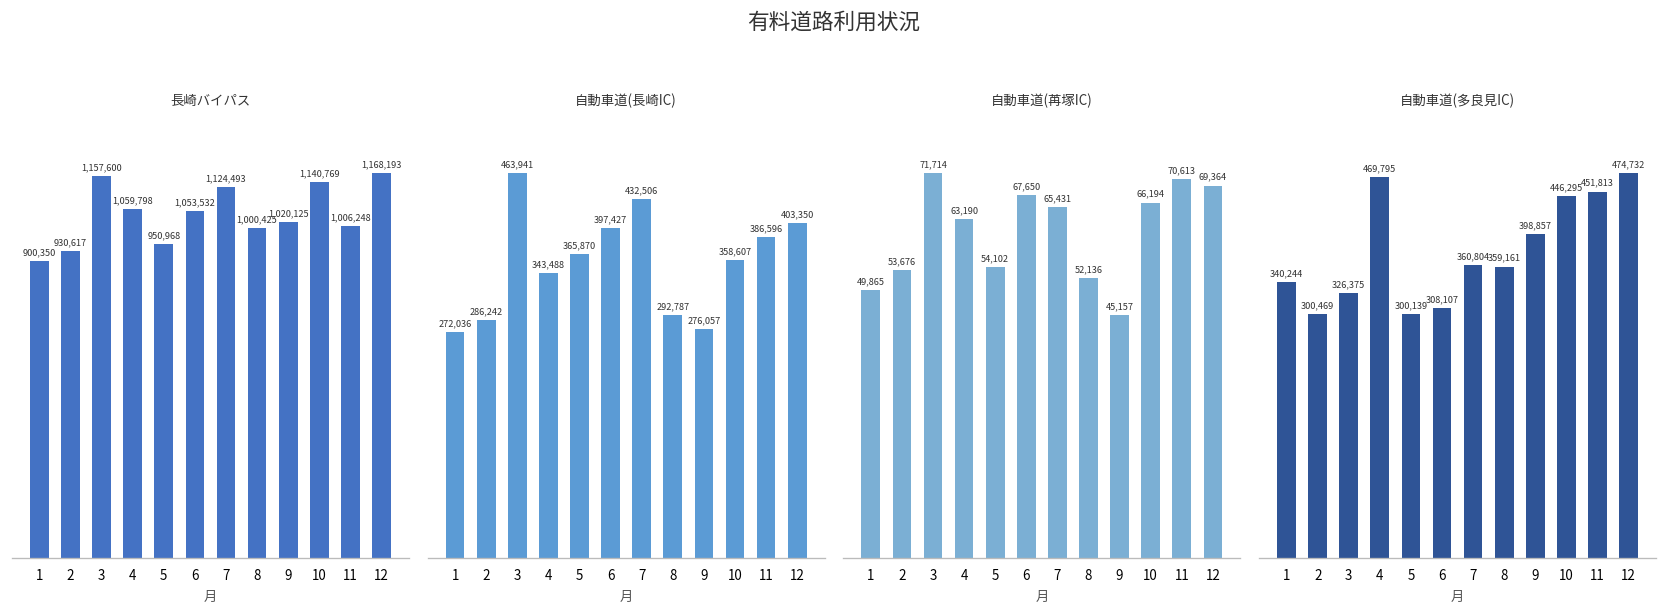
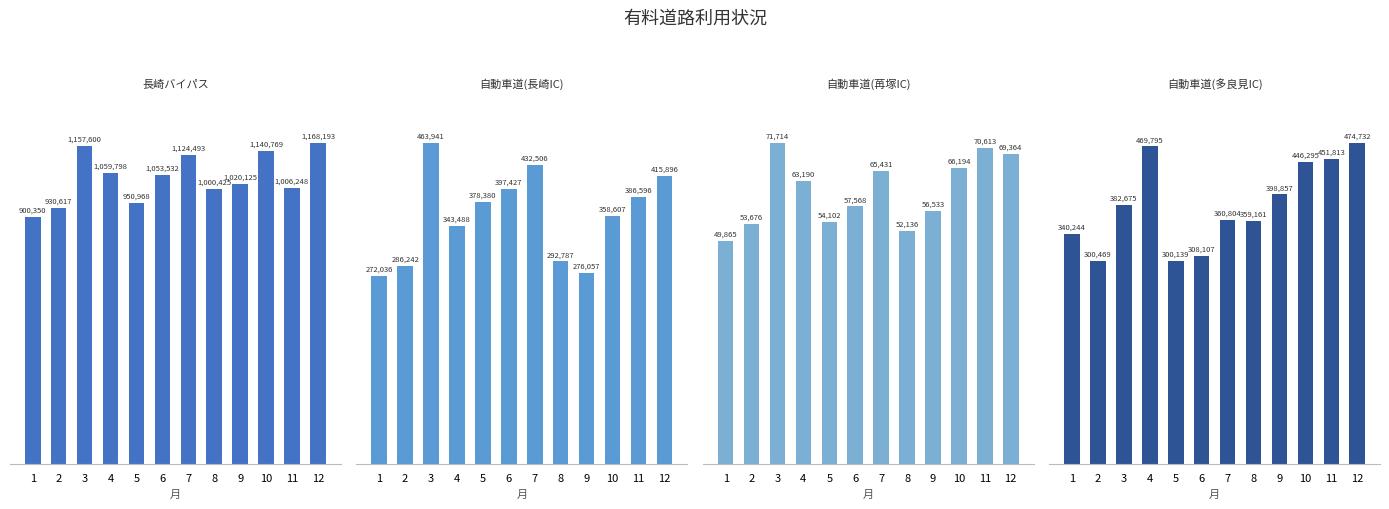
自動車道(長崎IC), 5: 365,870 -> 378,380
自動車道(長崎IC), 12: 403,350 -> 415,896
自動車道(苒塚IC), 6: 67,650 -> 57,568
自動車道(苒塚IC), 9: 45,157 -> 56,533
自動車道(多良見IC), 3: 326,375 -> 382,675
